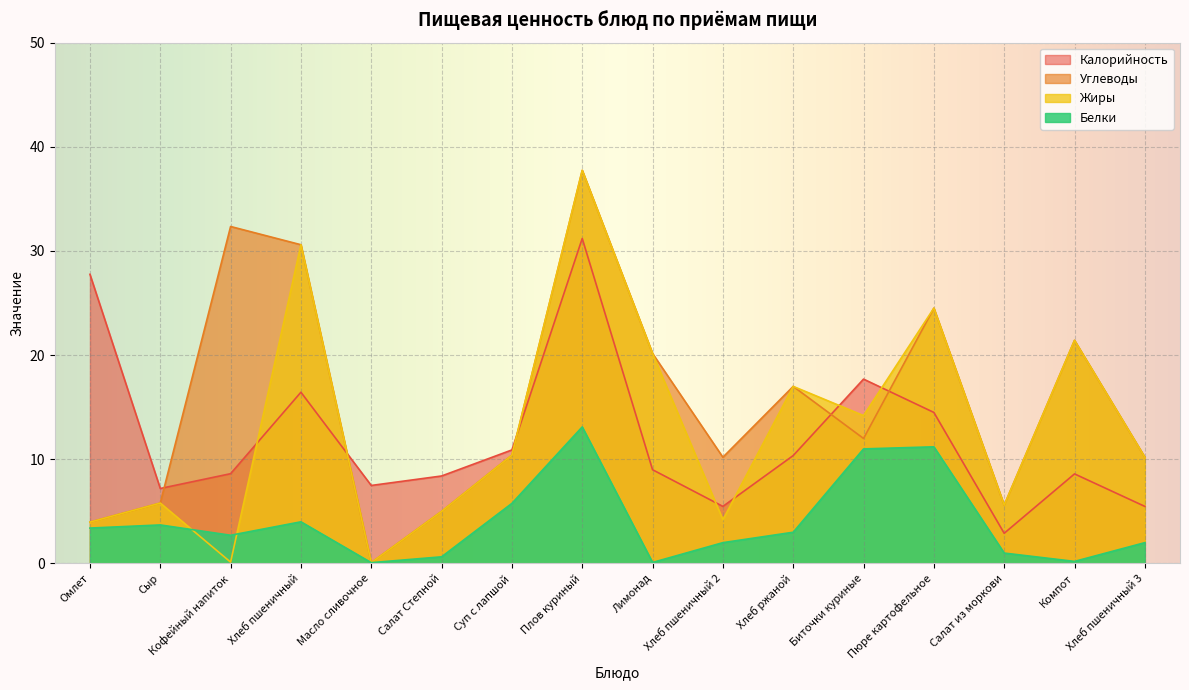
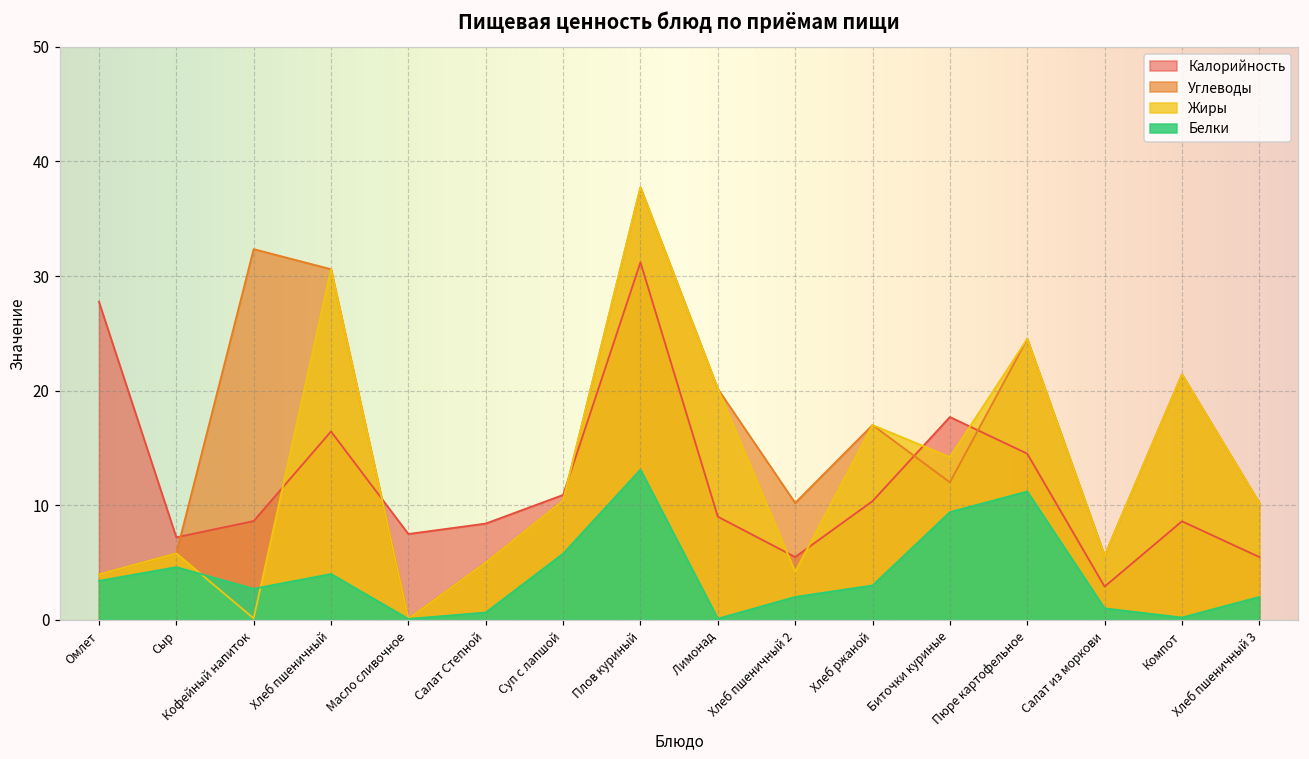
Белки, Сыр: 3.7 -> 4.6
Белки, Биточки куриные: 11.0 -> 9.4
